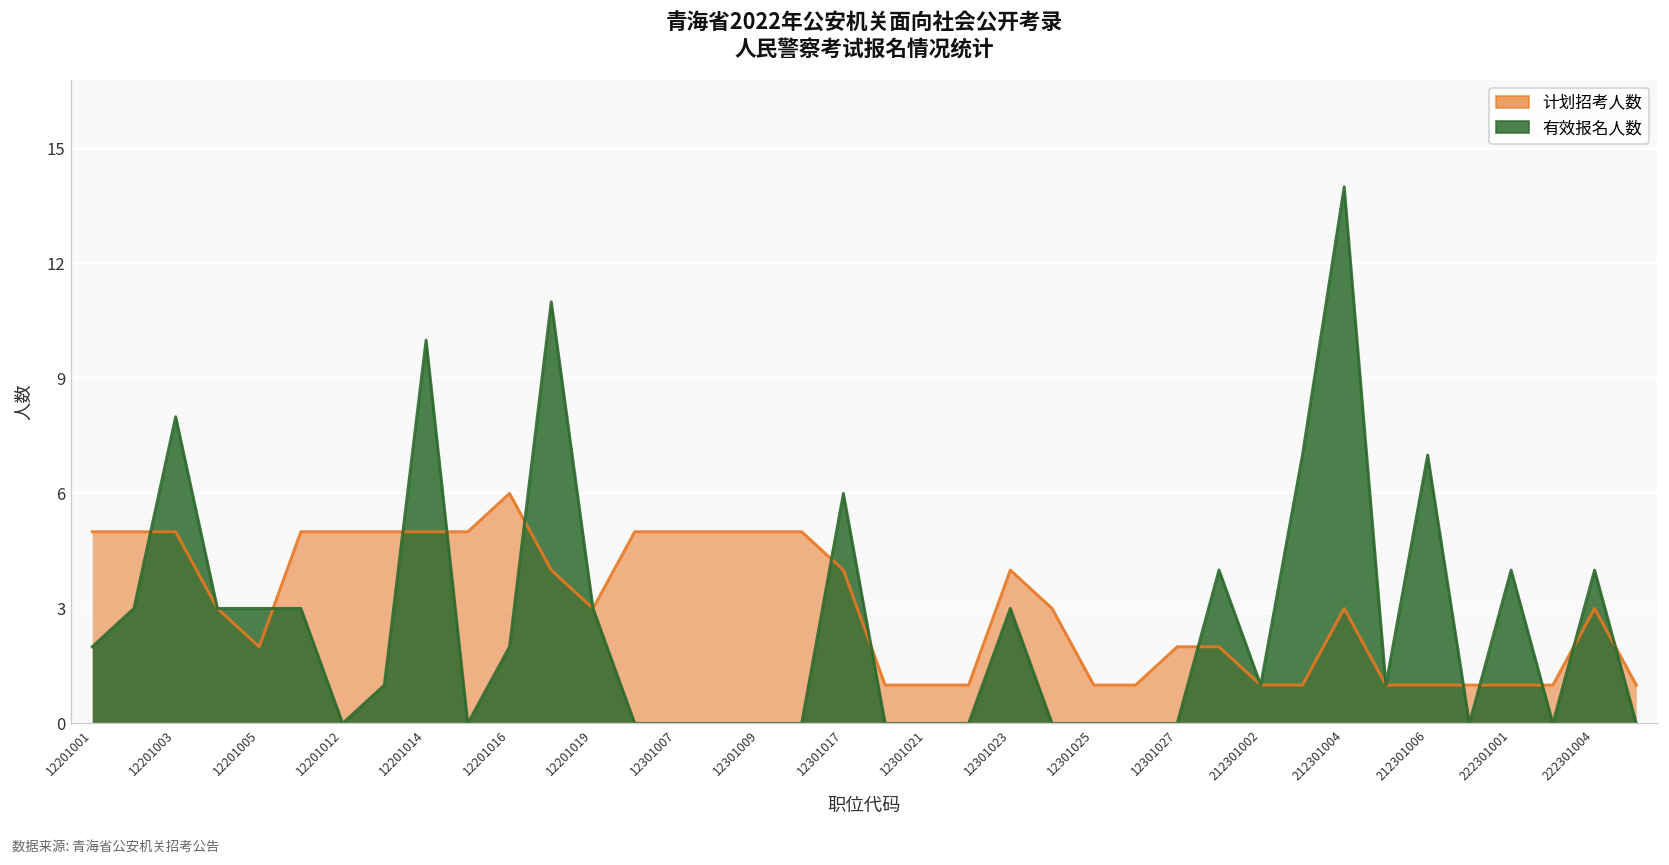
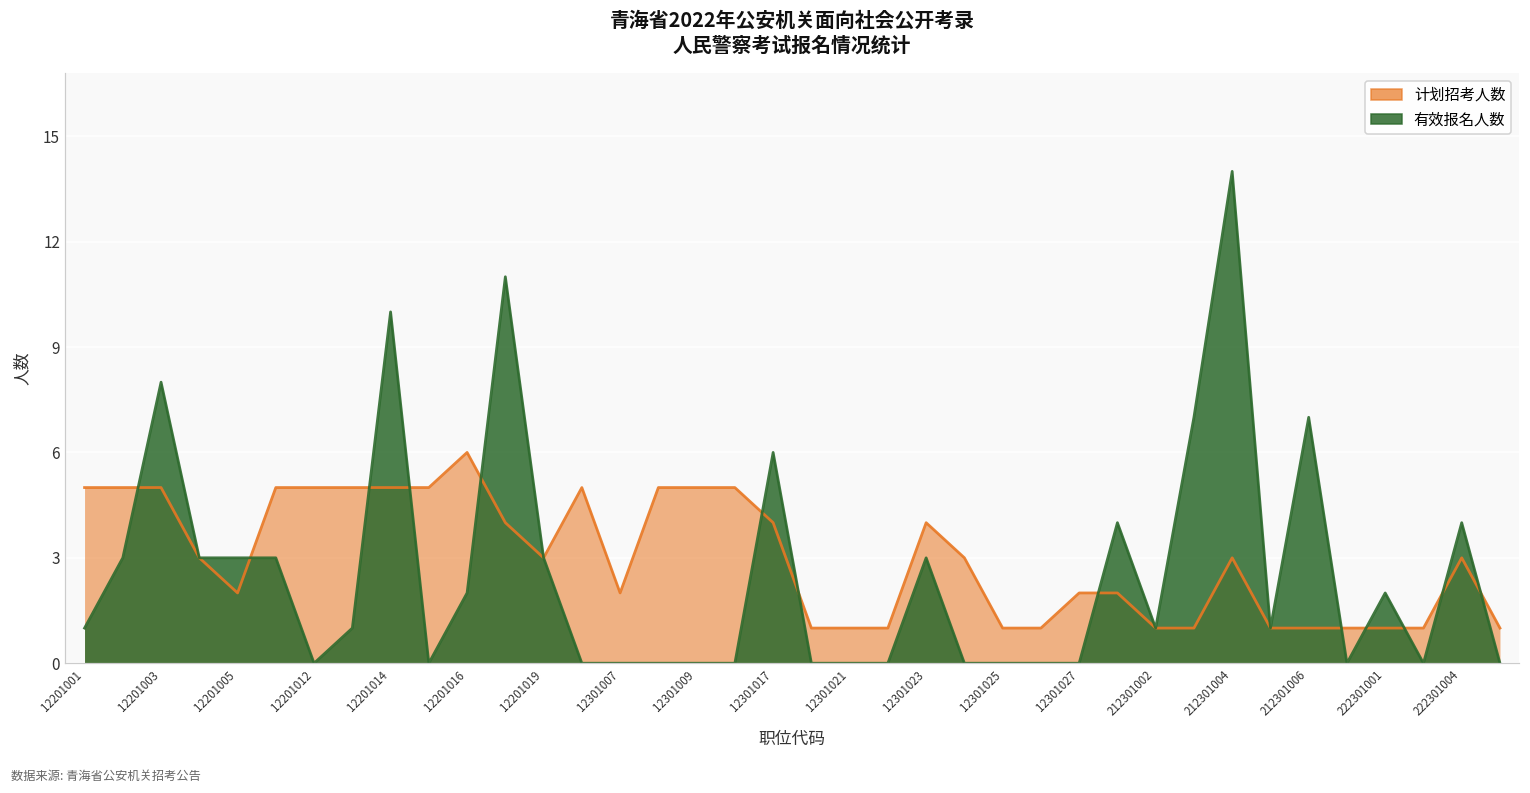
有效报名人数, 12201001: 2 -> 1
计划招考人数, 12301007: 5 -> 2
有效报名人数, 222301001: 4 -> 2
